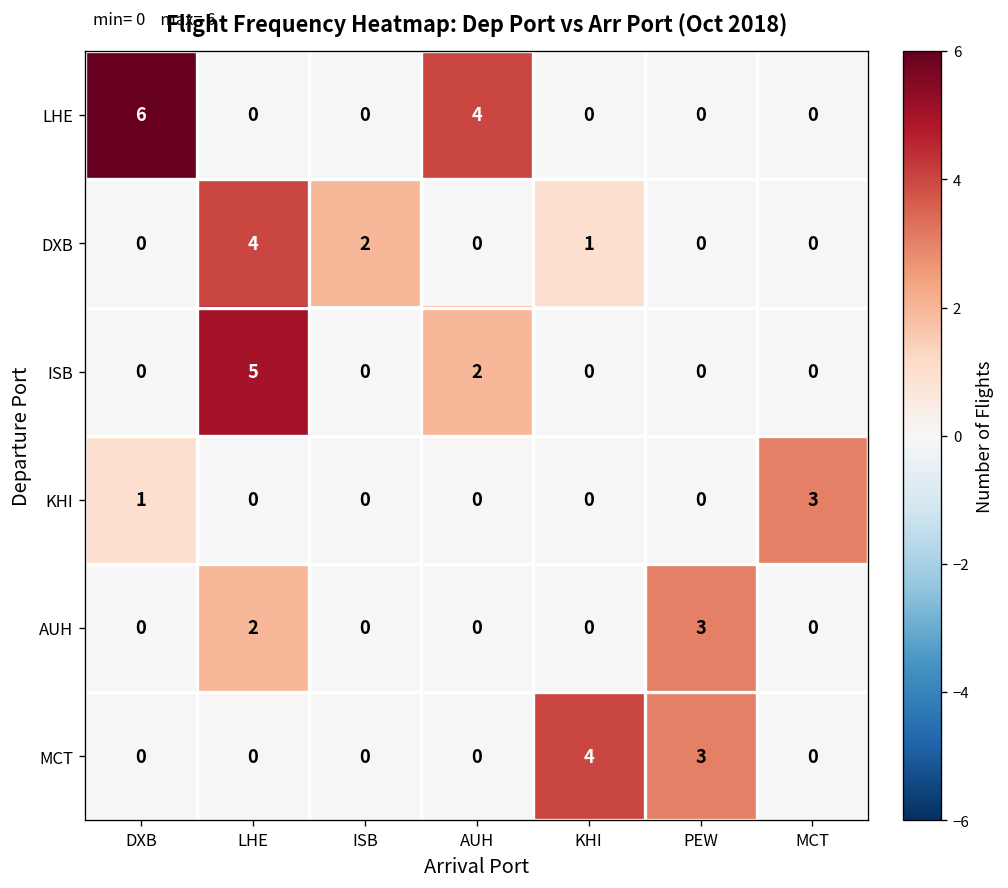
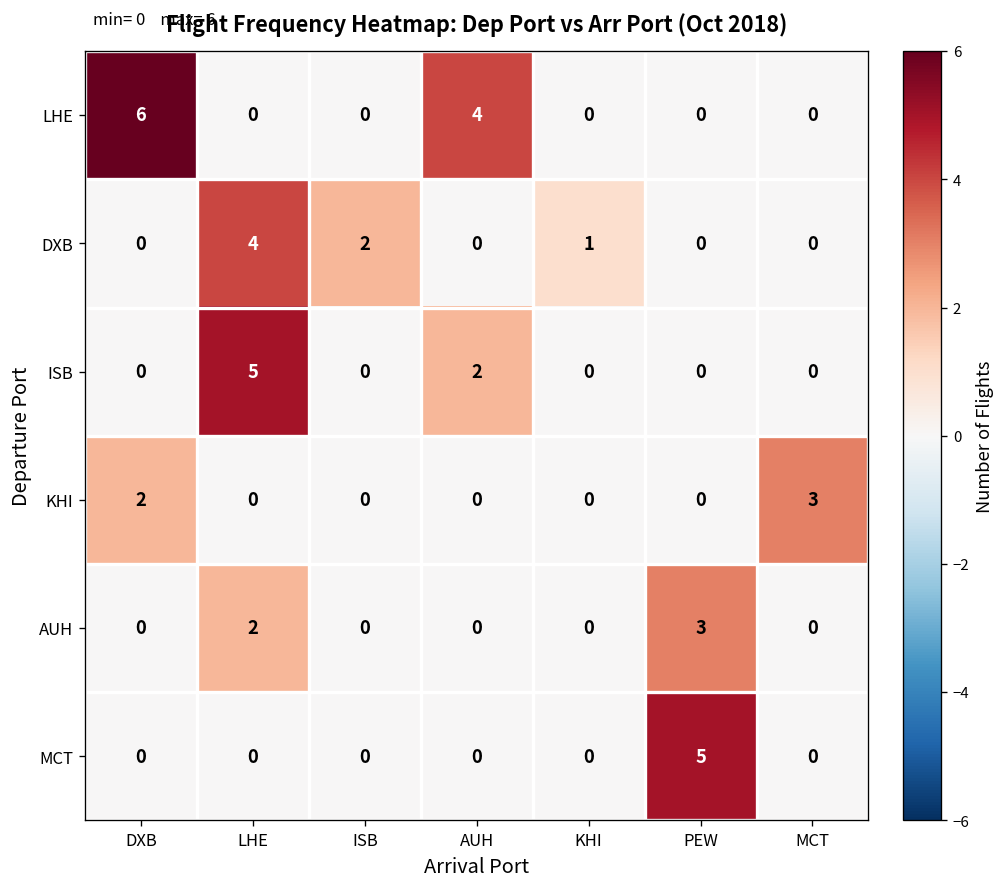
KHI, DXB: 1 -> 2
MCT, KHI: 4 -> 0
MCT, PEW: 3 -> 5
